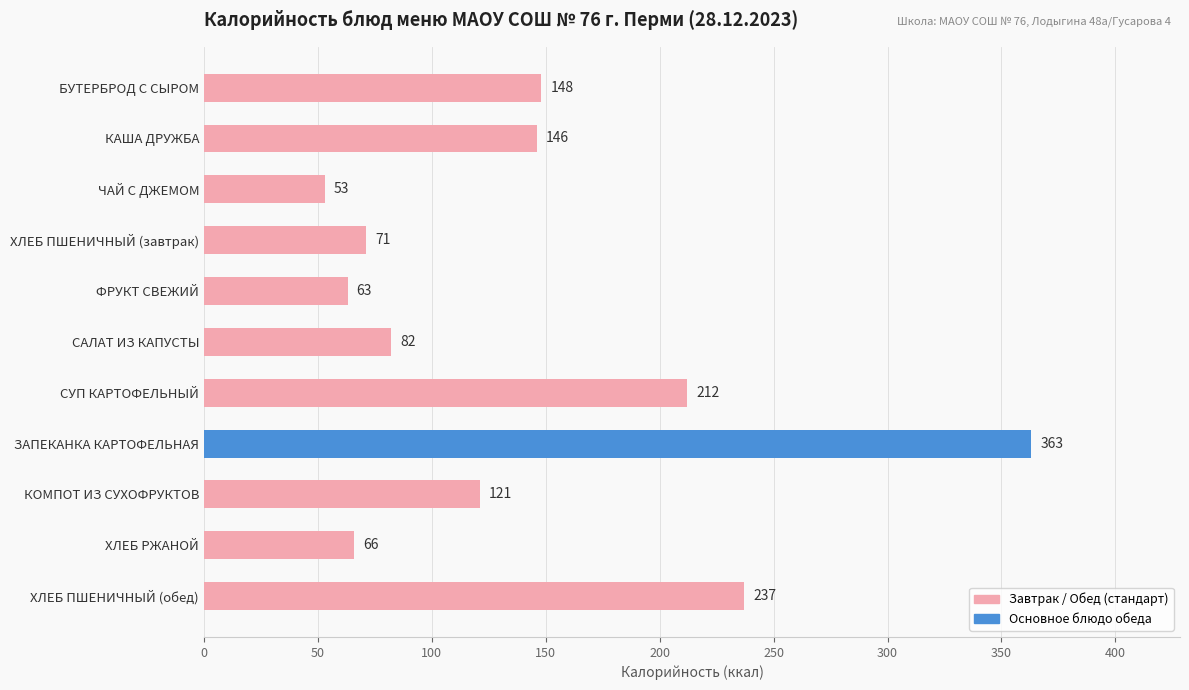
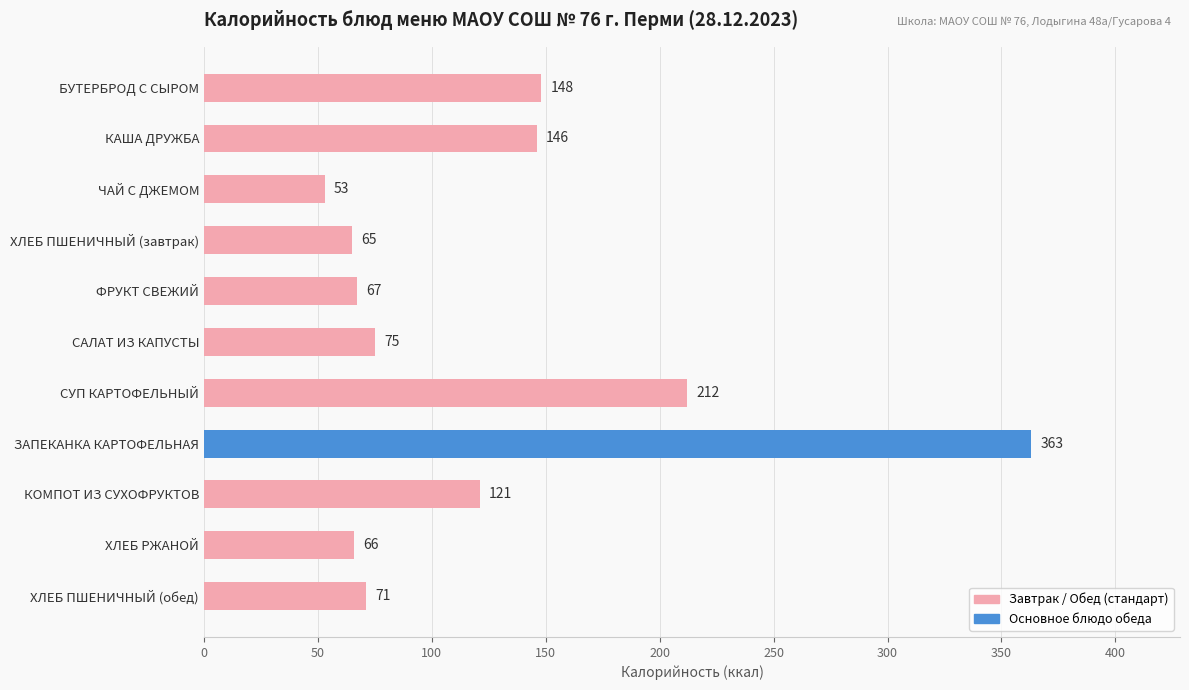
ХЛЕБ ПШЕНИЧНЫЙ (завтрак): 71 -> 65
ФРУКТ СВЕЖИЙ: 63 -> 67
САЛАТ ИЗ КАПУСТЫ: 82 -> 75
ХЛЕБ ПШЕНИЧНЫЙ (обед): 237 -> 71
